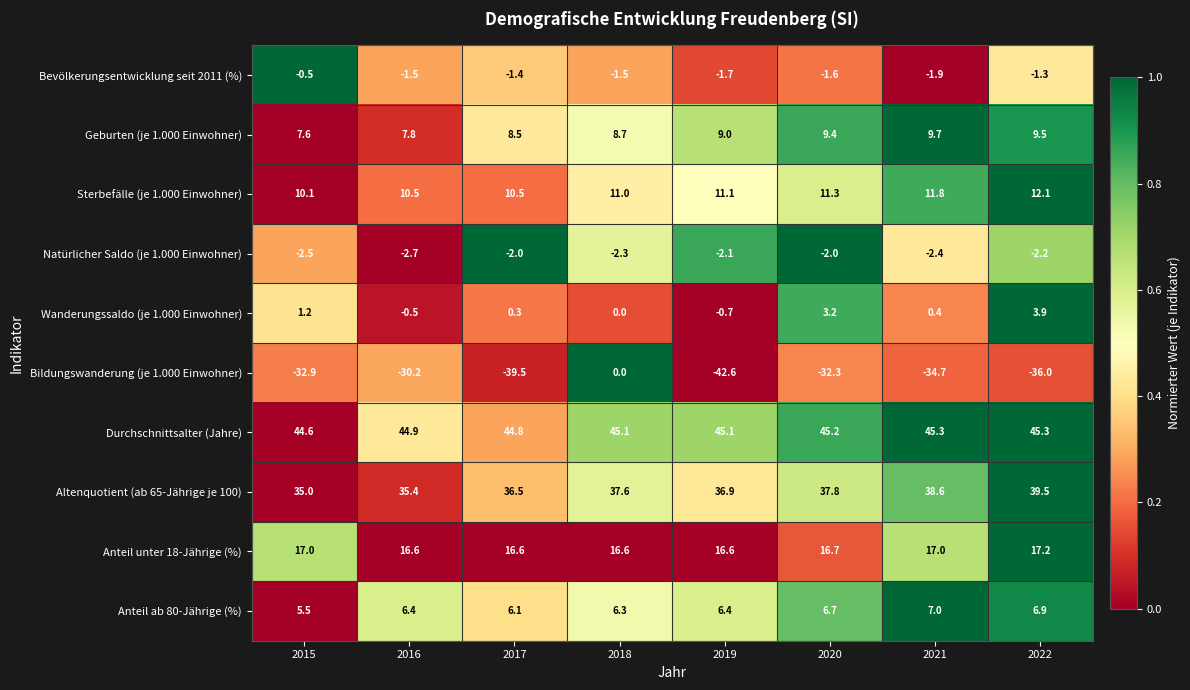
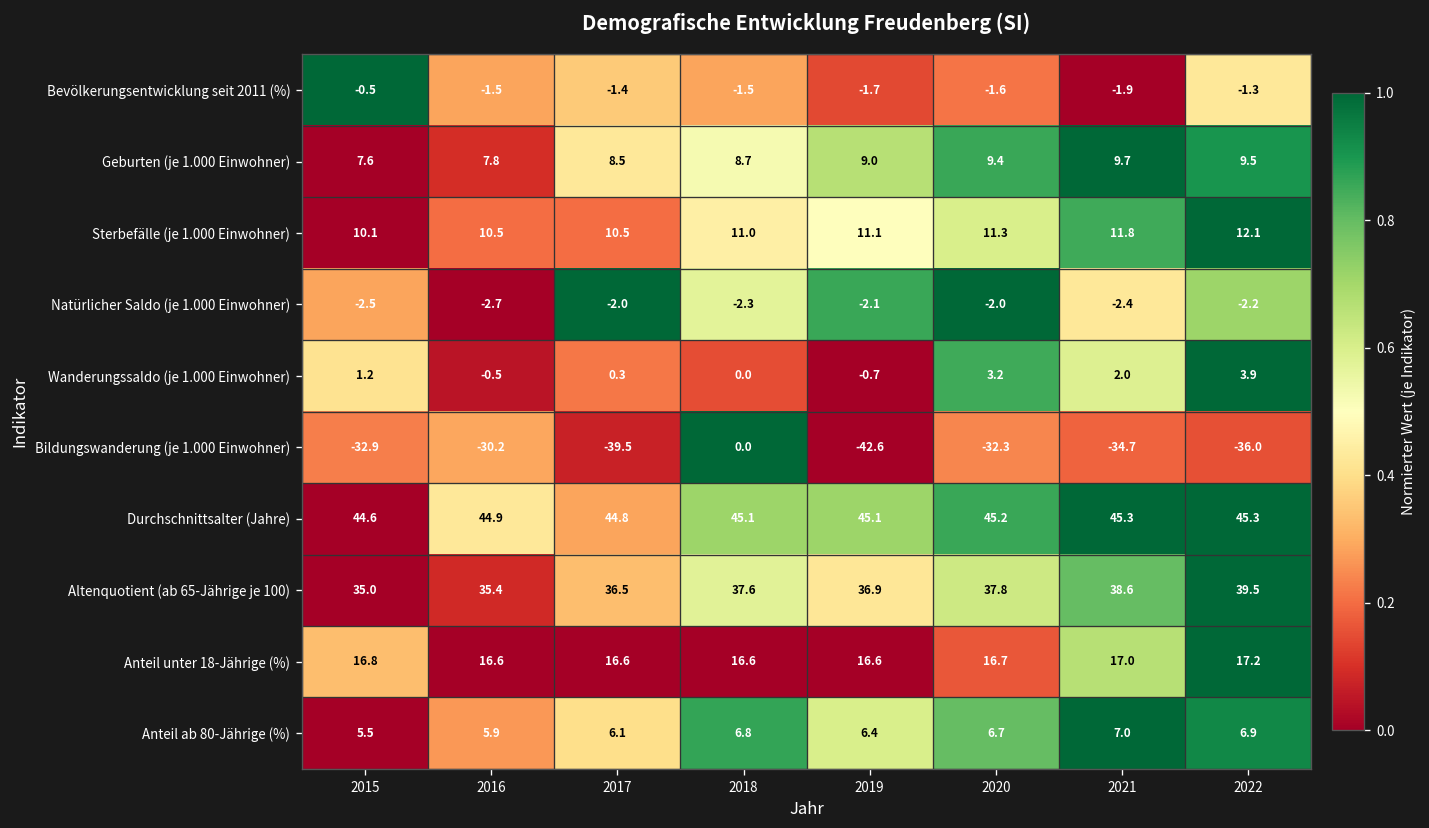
Wanderungssaldo (je 1.000 Einwohner), 2021: 0.4 -> 2.0
Anteil unter 18-Jährige (%), 2015: 17.0 -> 16.8
Anteil ab 80-Jährige (%), 2016: 6.4 -> 5.9
Anteil ab 80-Jährige (%), 2018: 6.3 -> 6.8
